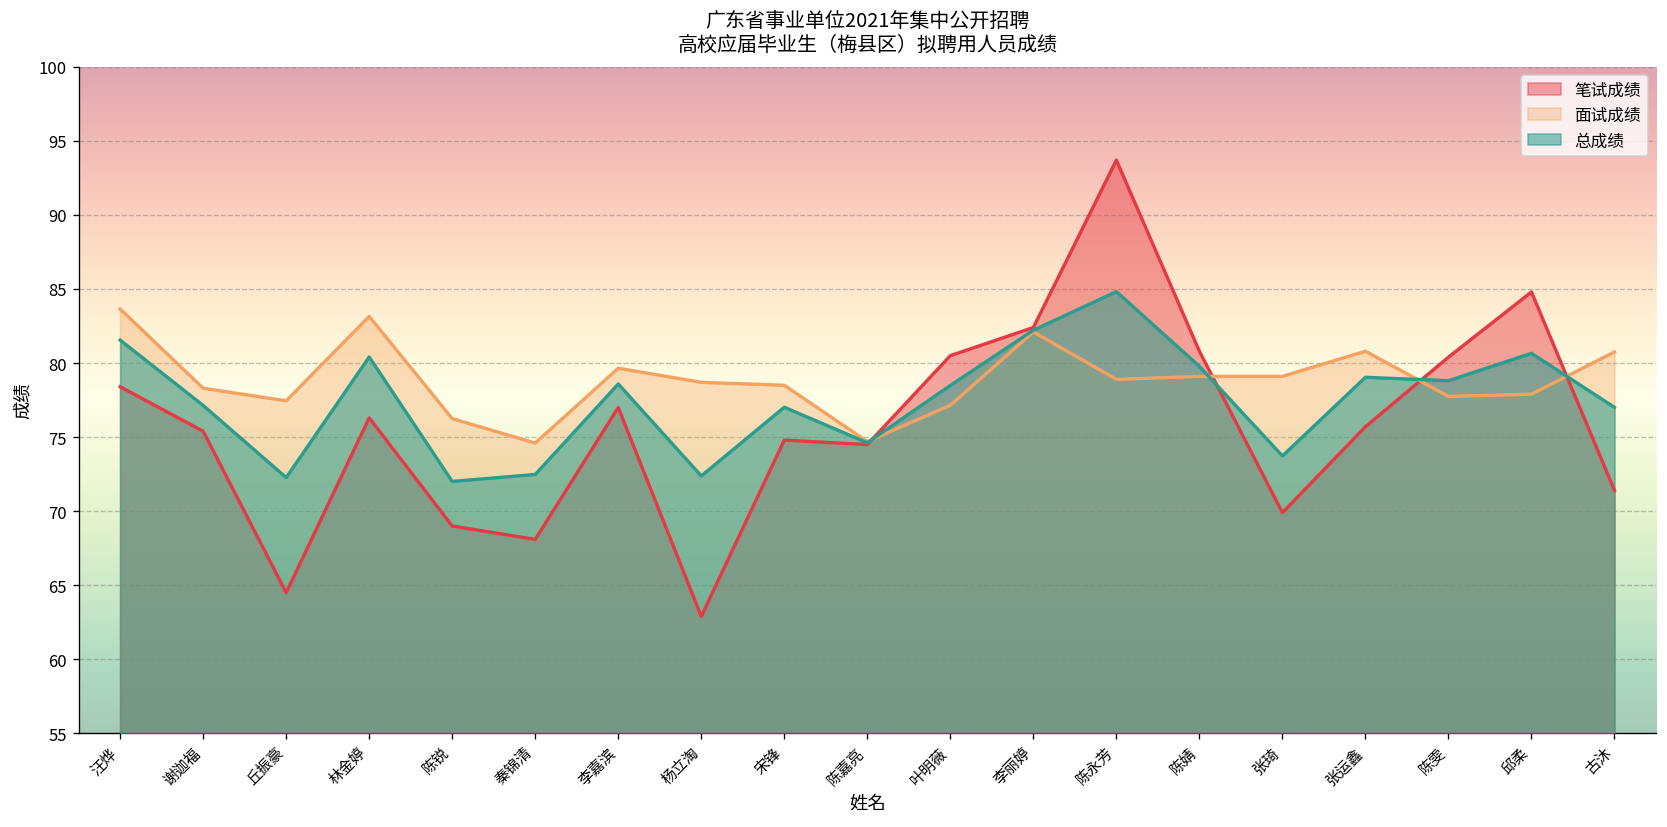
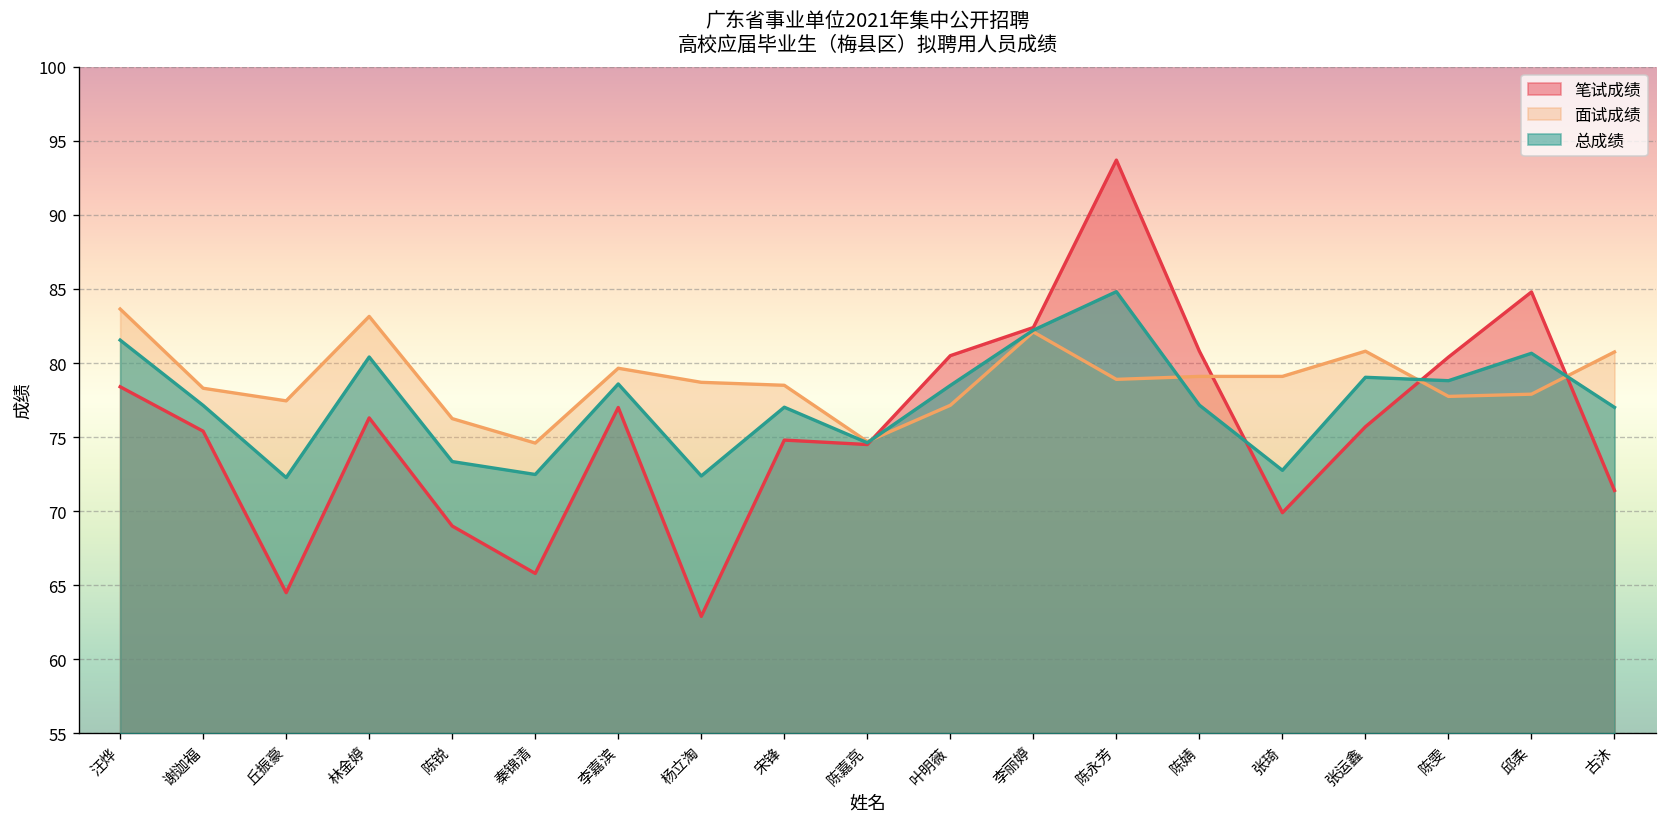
总成绩, 陈锐: 72.0 -> 73.4
笔试成绩, 秦锦清: 68.1 -> 65.8
总成绩, 陈婧: 79.8 -> 77.2
总成绩, 张琦: 73.7 -> 72.8
